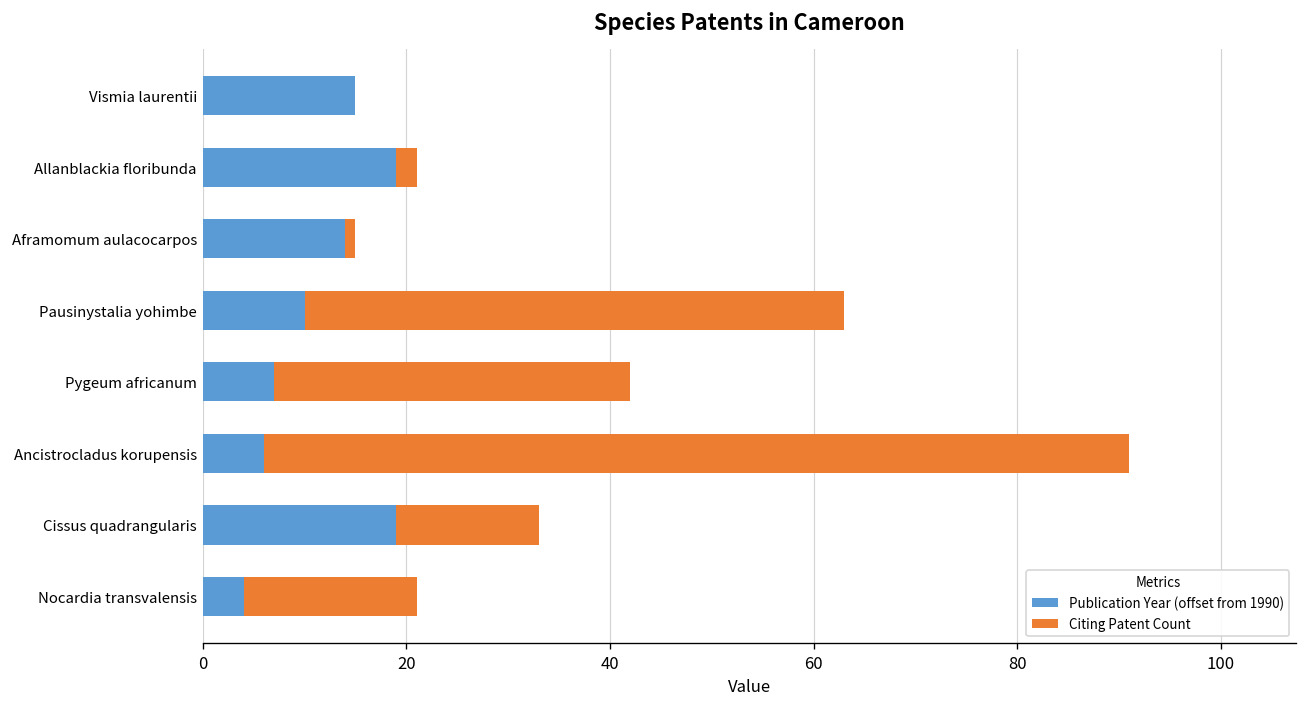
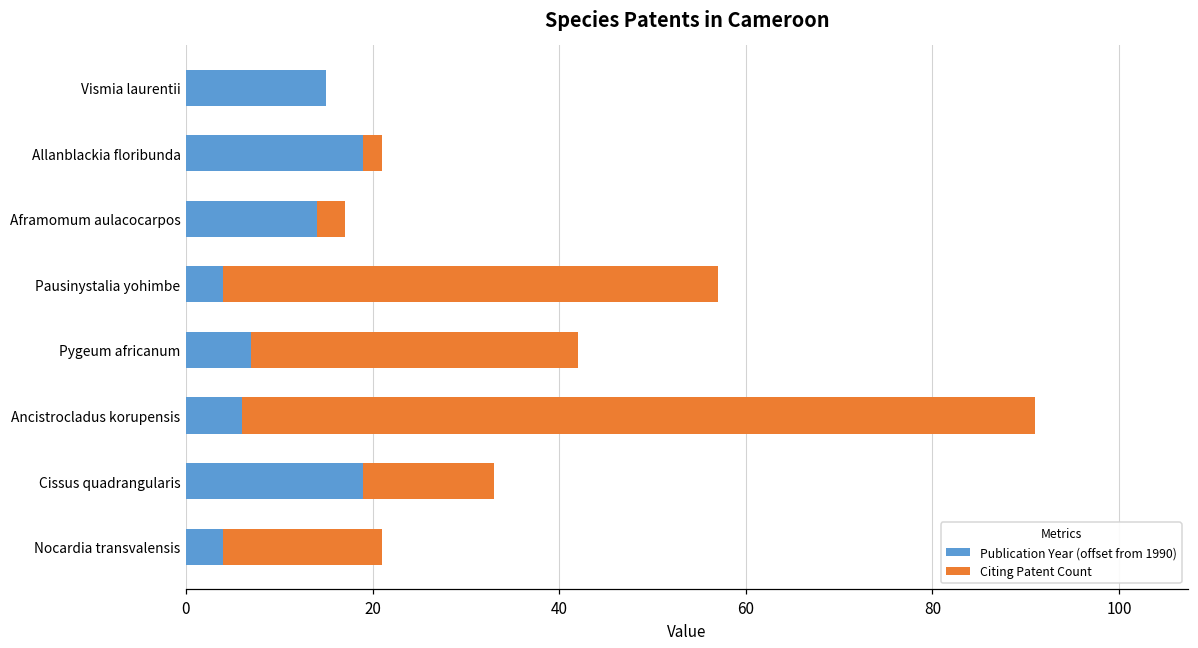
Citing Patent Count, Aframomum aulacocarpos: 1 -> 3
Publication Year (offset from 1990), Pausinystalia yohimbe: 10 -> 4
